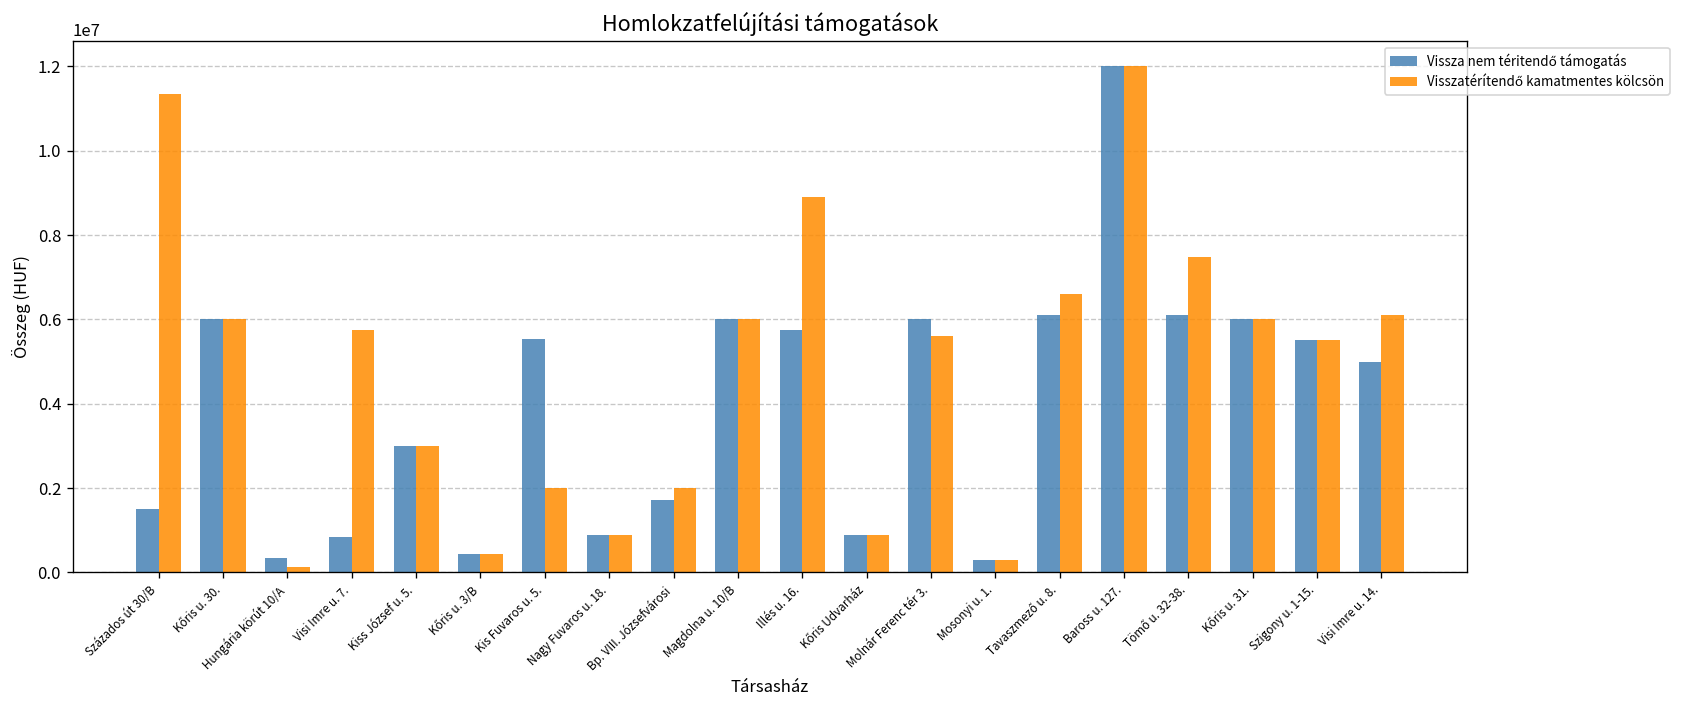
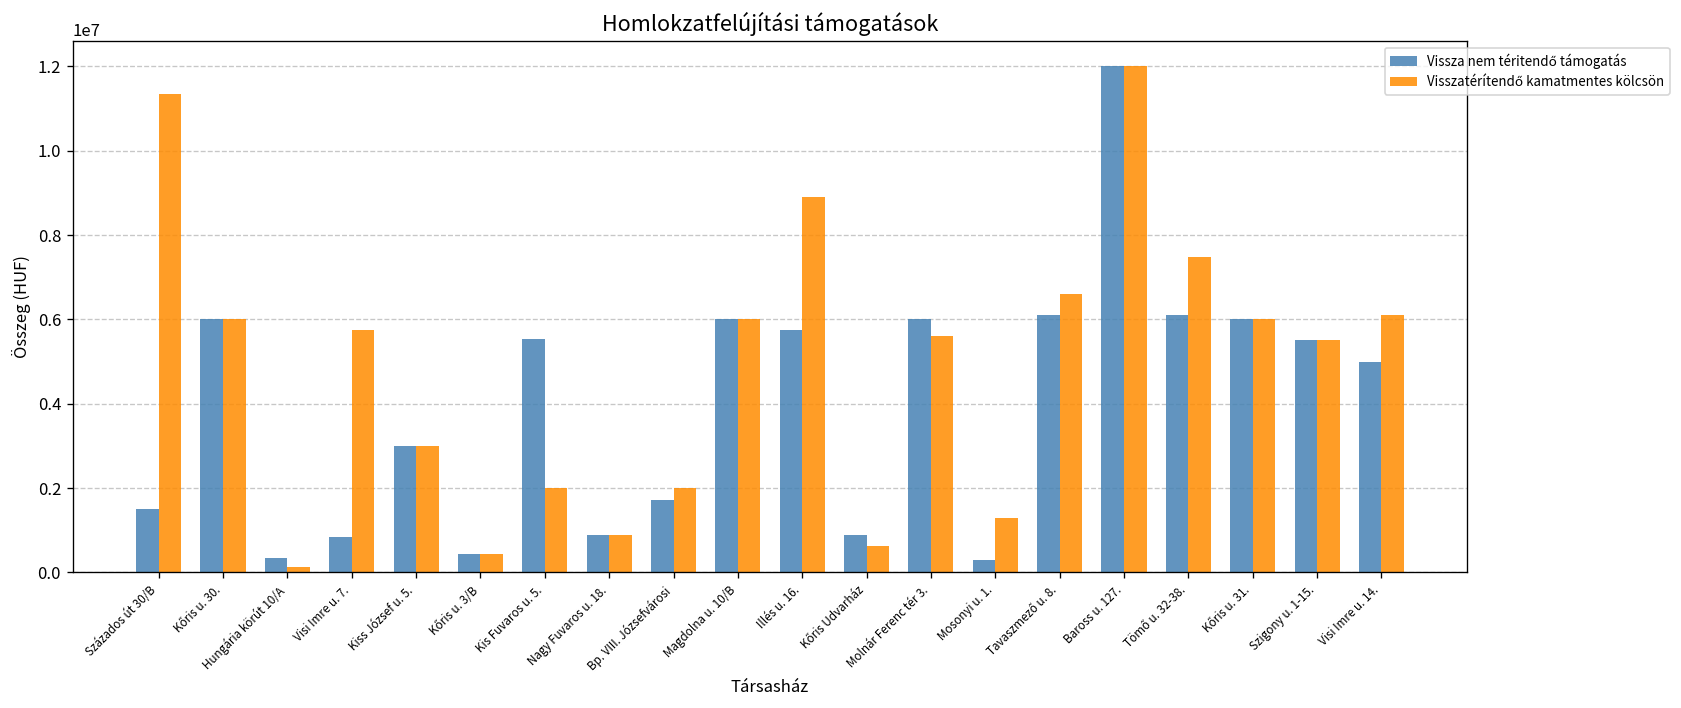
Visszatérítendő kamatmentes kölcsön, Kőris Udvarház: 900000 -> 600000
Visszatérítendő kamatmentes kölcsön, Mosonyi u. 1.: 300000 -> 1300000
